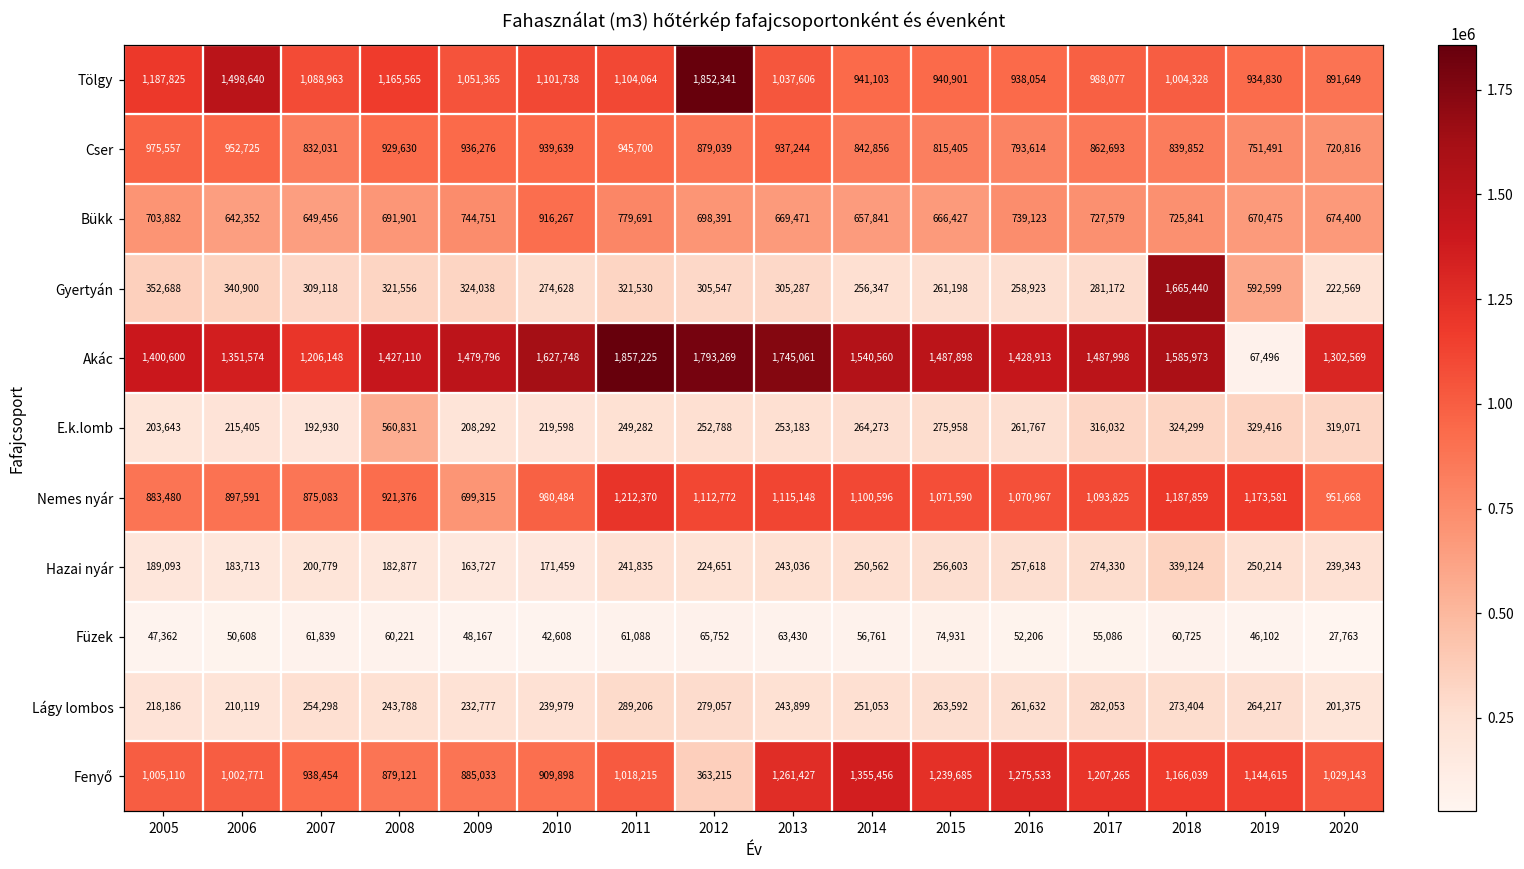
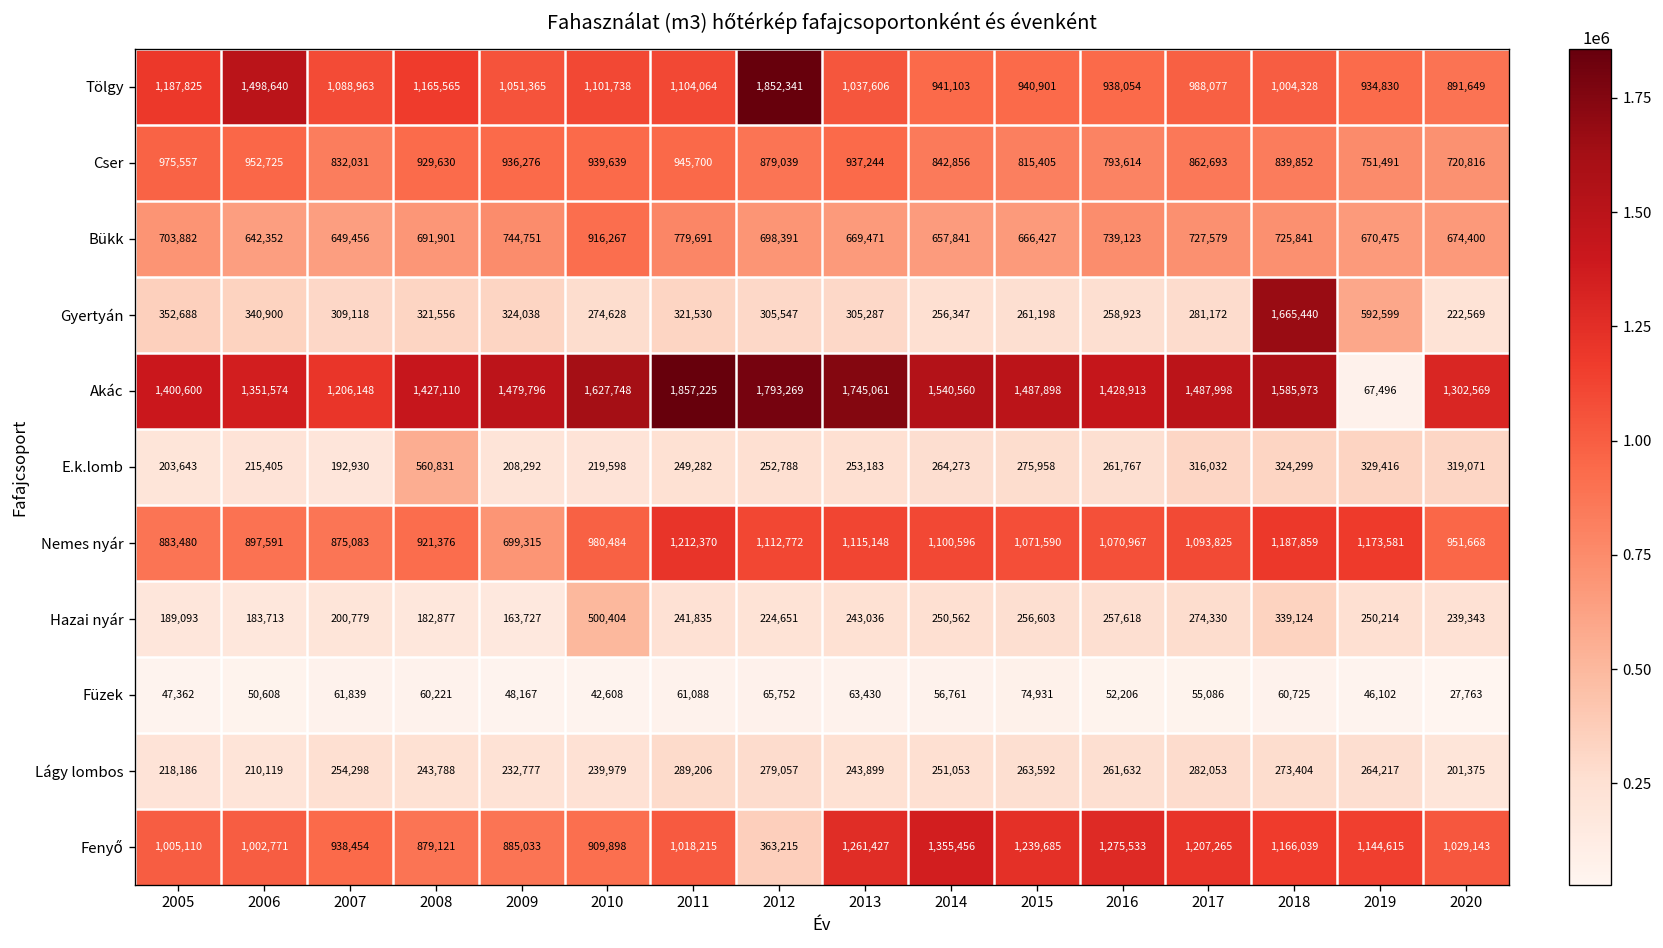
Hazai nyár, 2010: 171,459 -> 500,404
